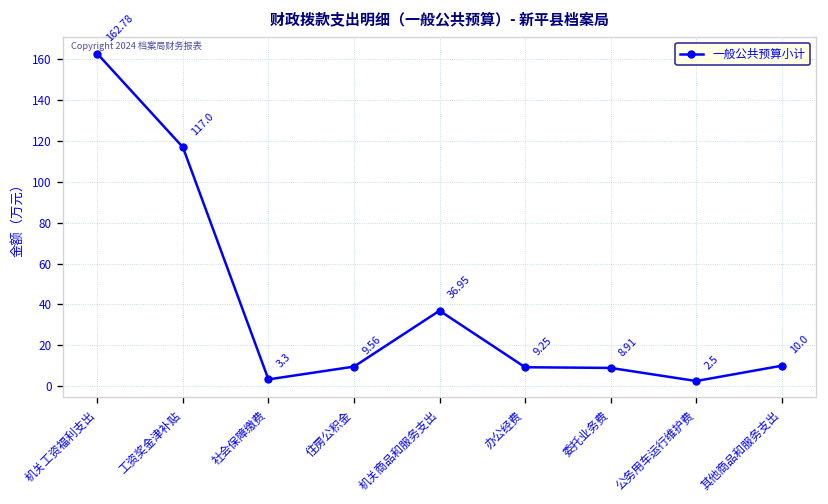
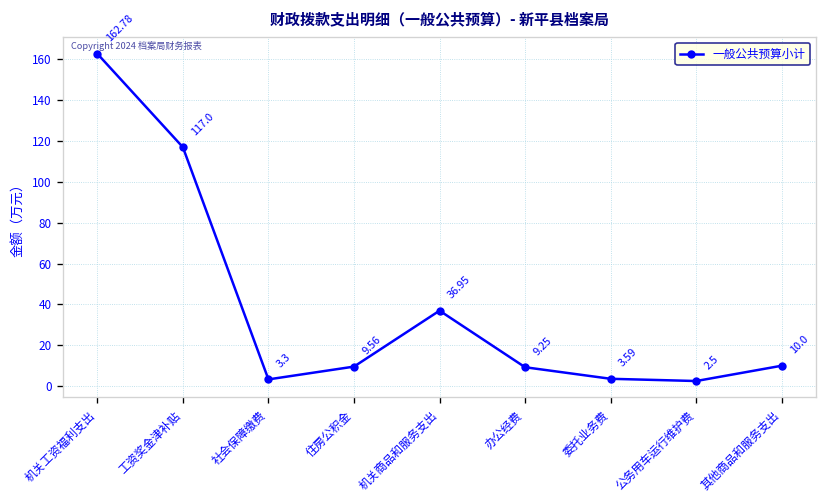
委托业务费: 8.91 -> 3.59
